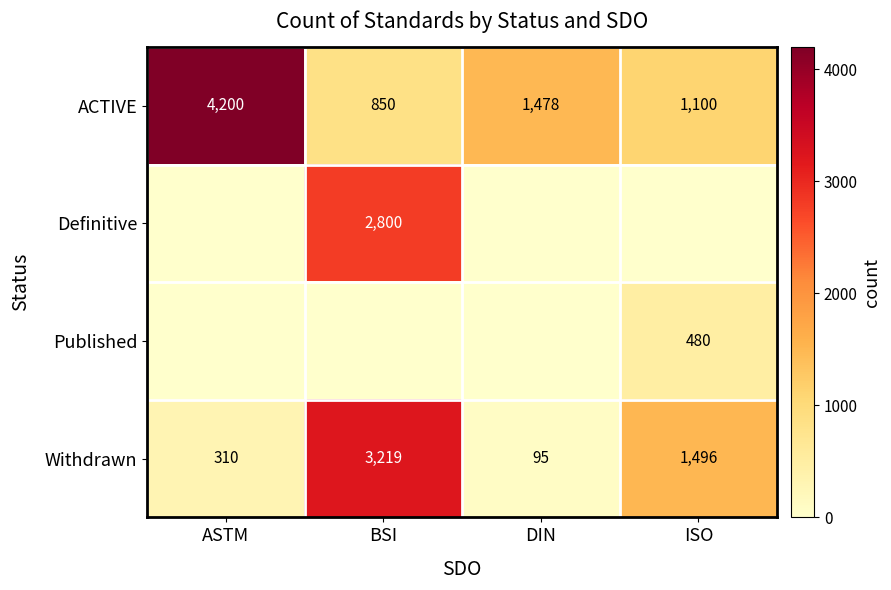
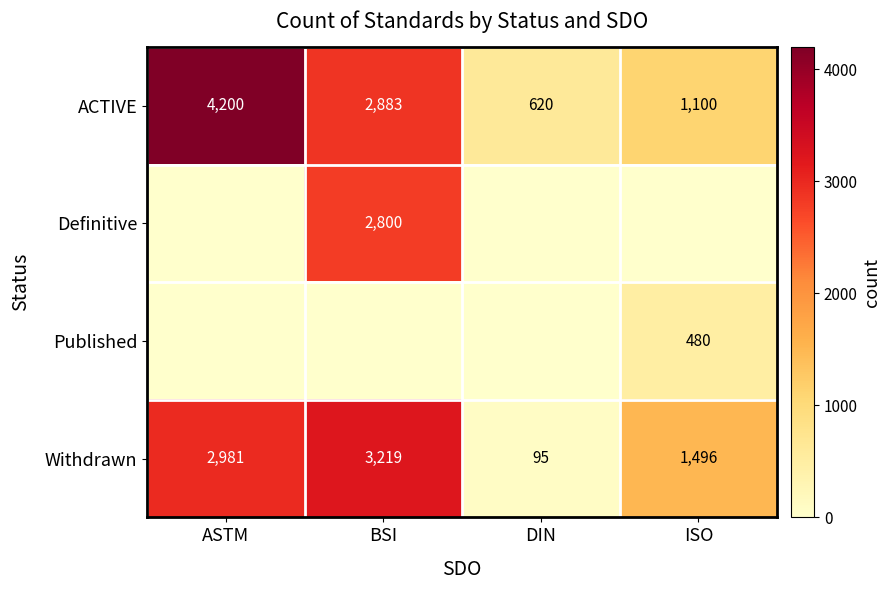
ACTIVE, BSI: 850 -> 2,883
ACTIVE, DIN: 1,478 -> 620
Withdrawn, ASTM: 310 -> 2,981
